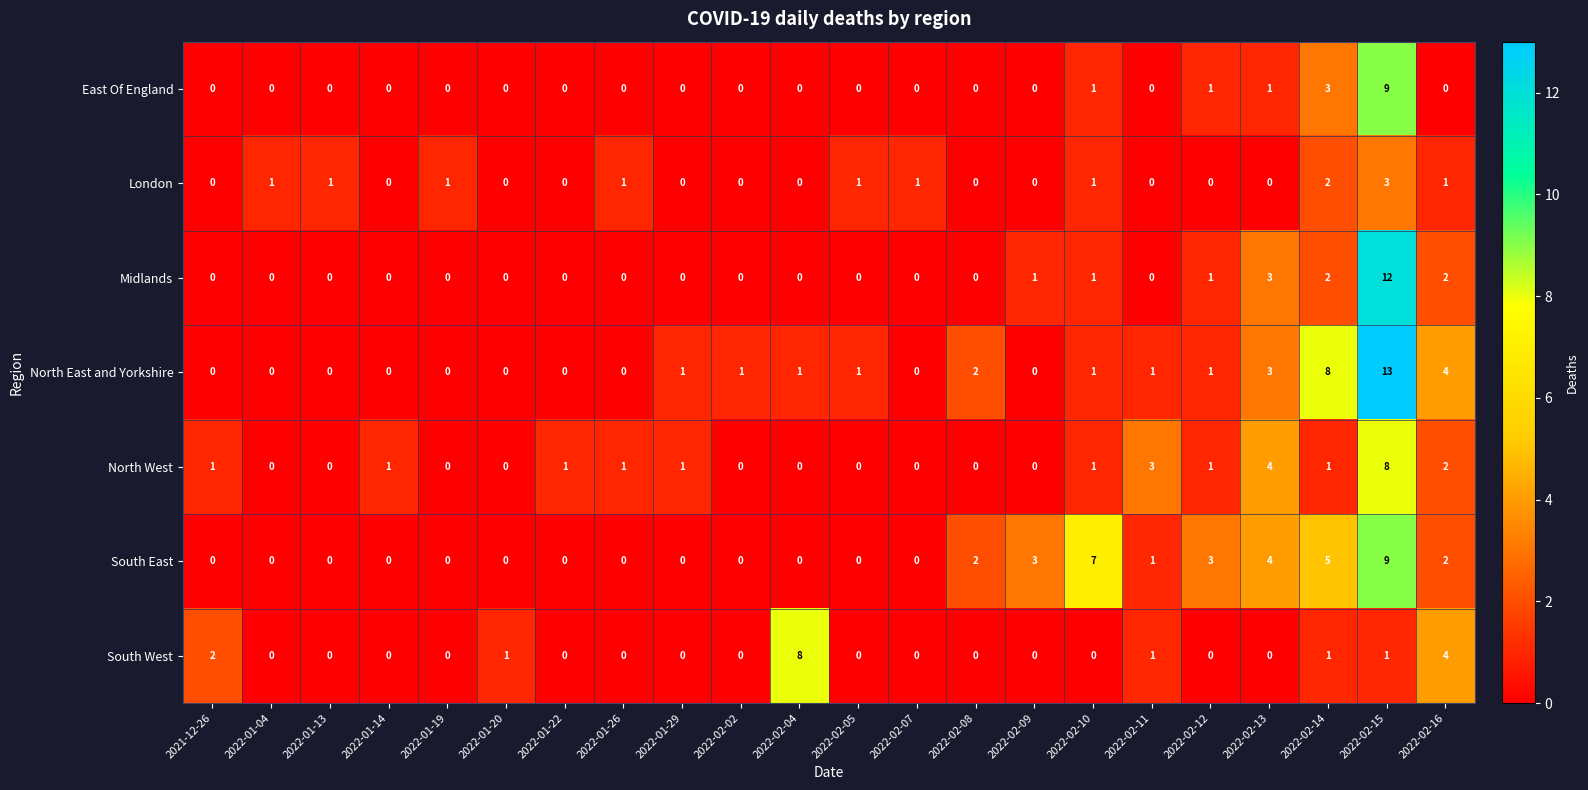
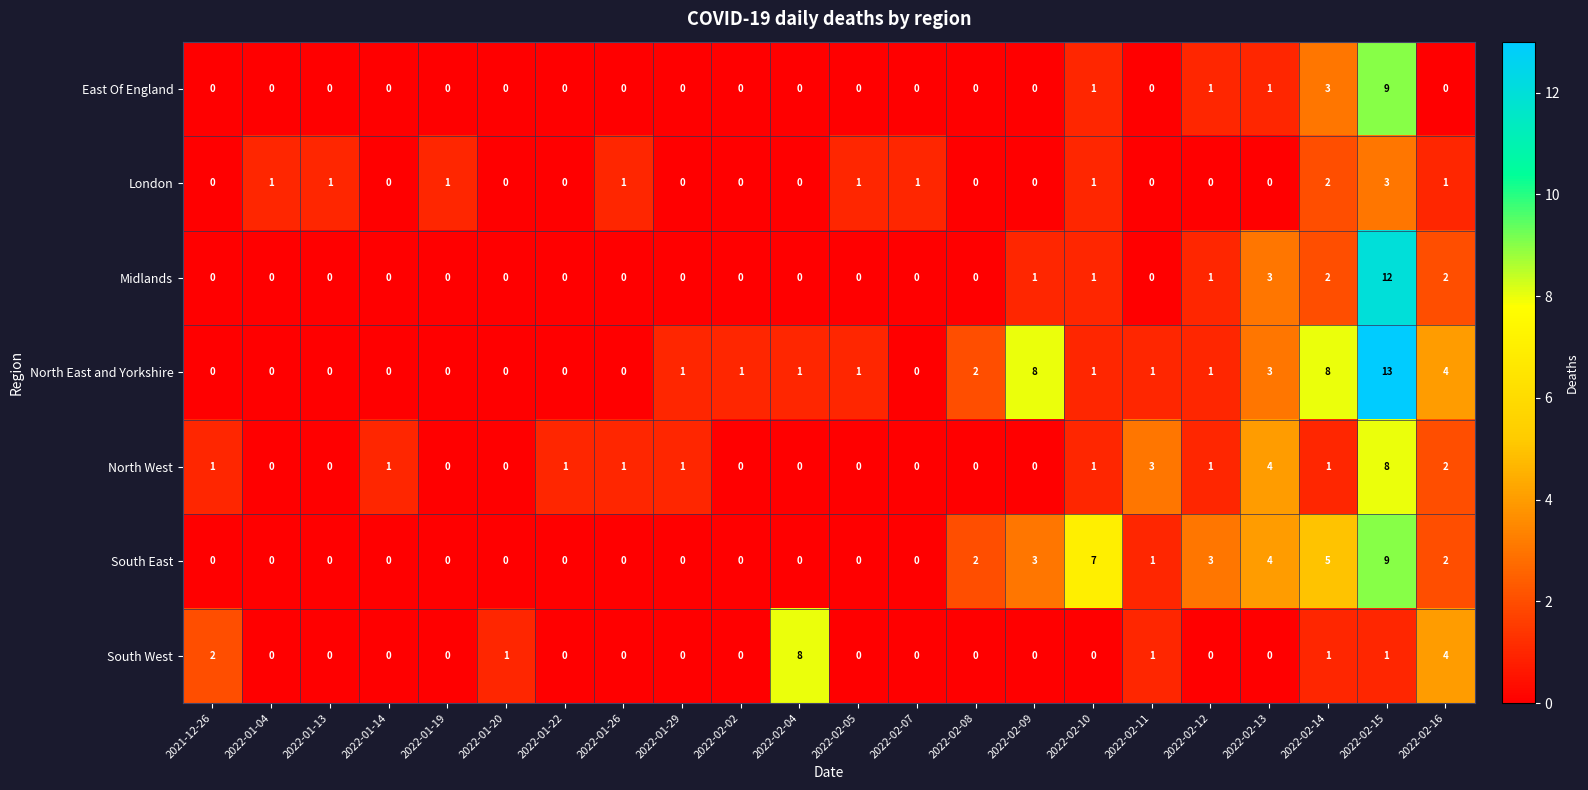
North East and Yorkshire, 2022-02-09: 0 -> 8
